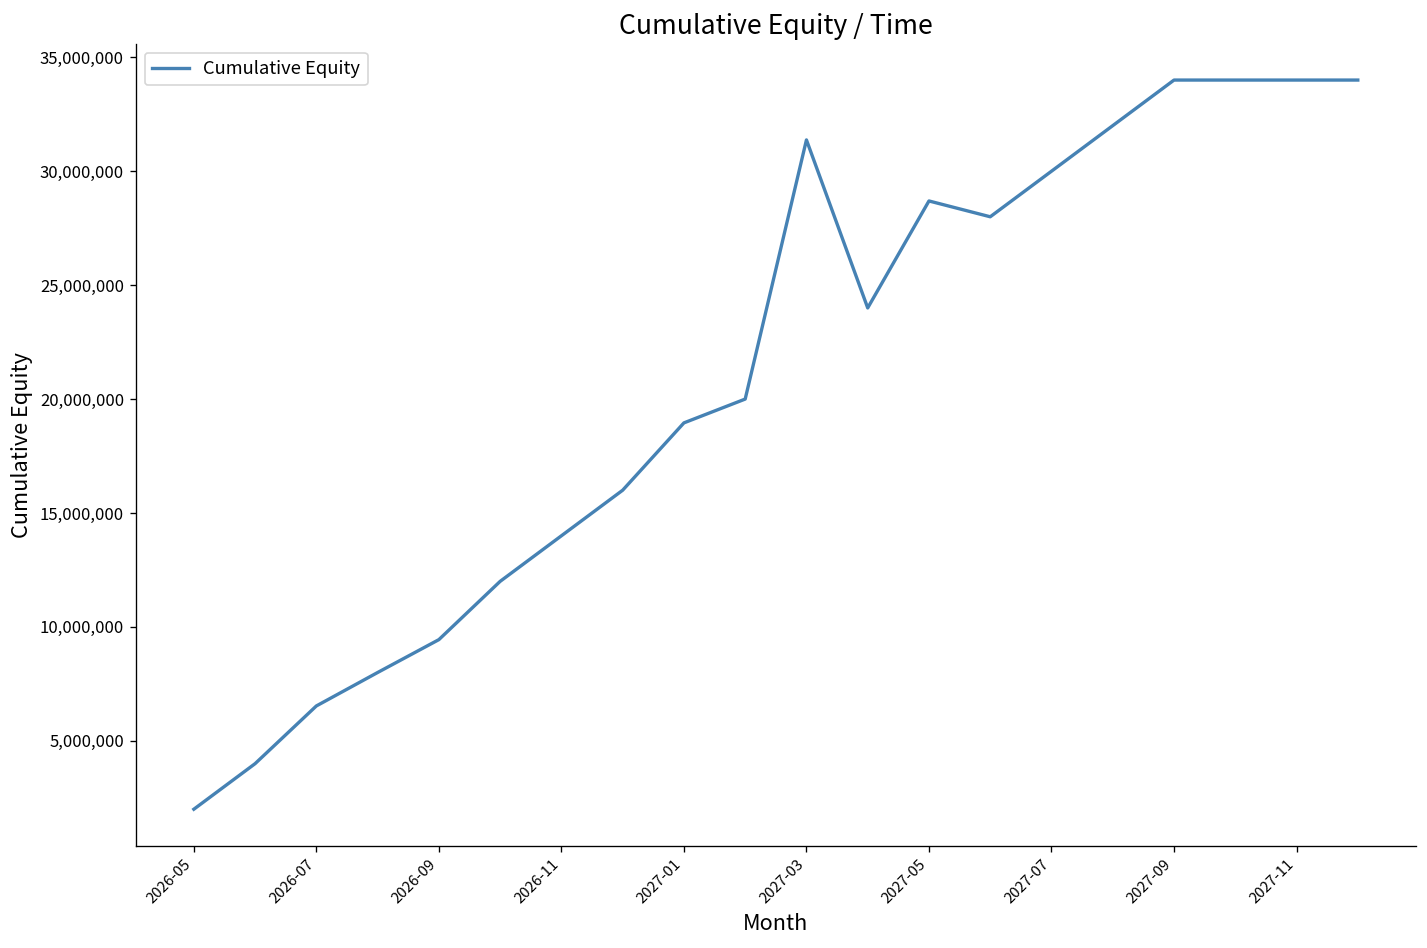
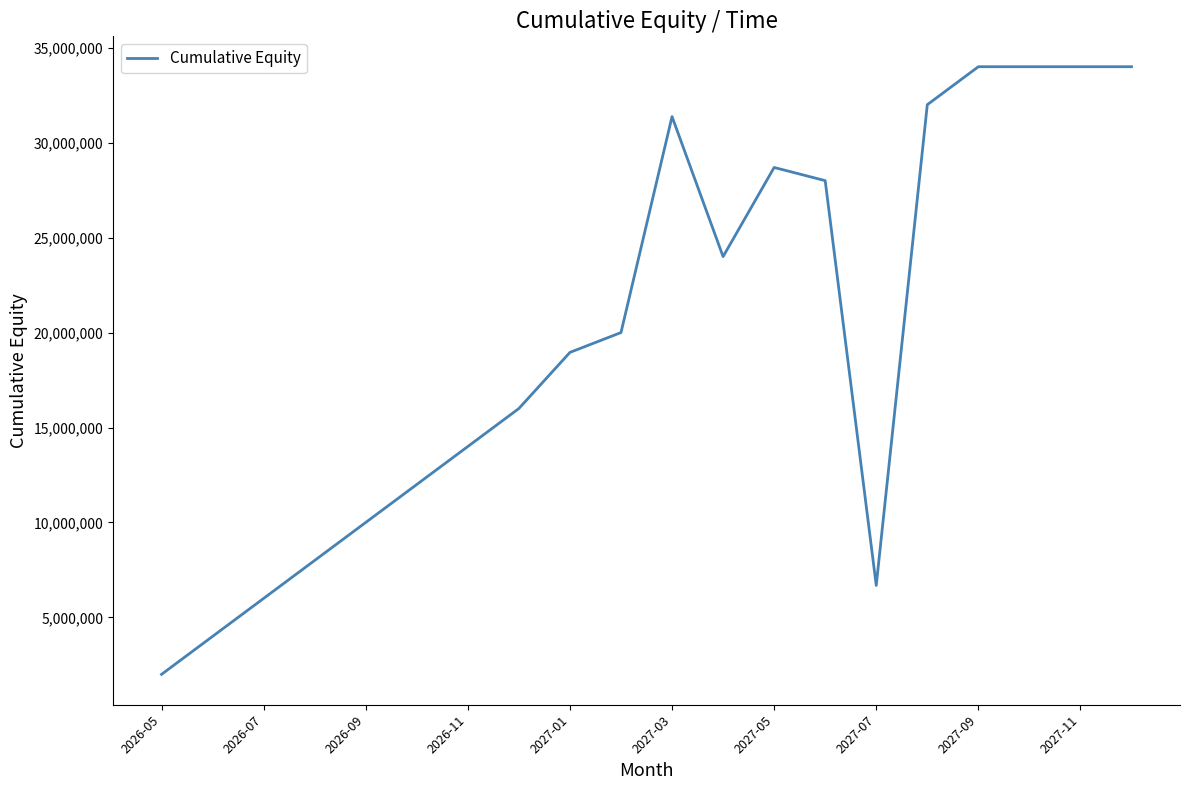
2026-07: 6,500,000 -> 6,000,000
2026-09: 9,400,000 -> 10,000,000
2027-07: 30,000,000 -> 6,700,000
